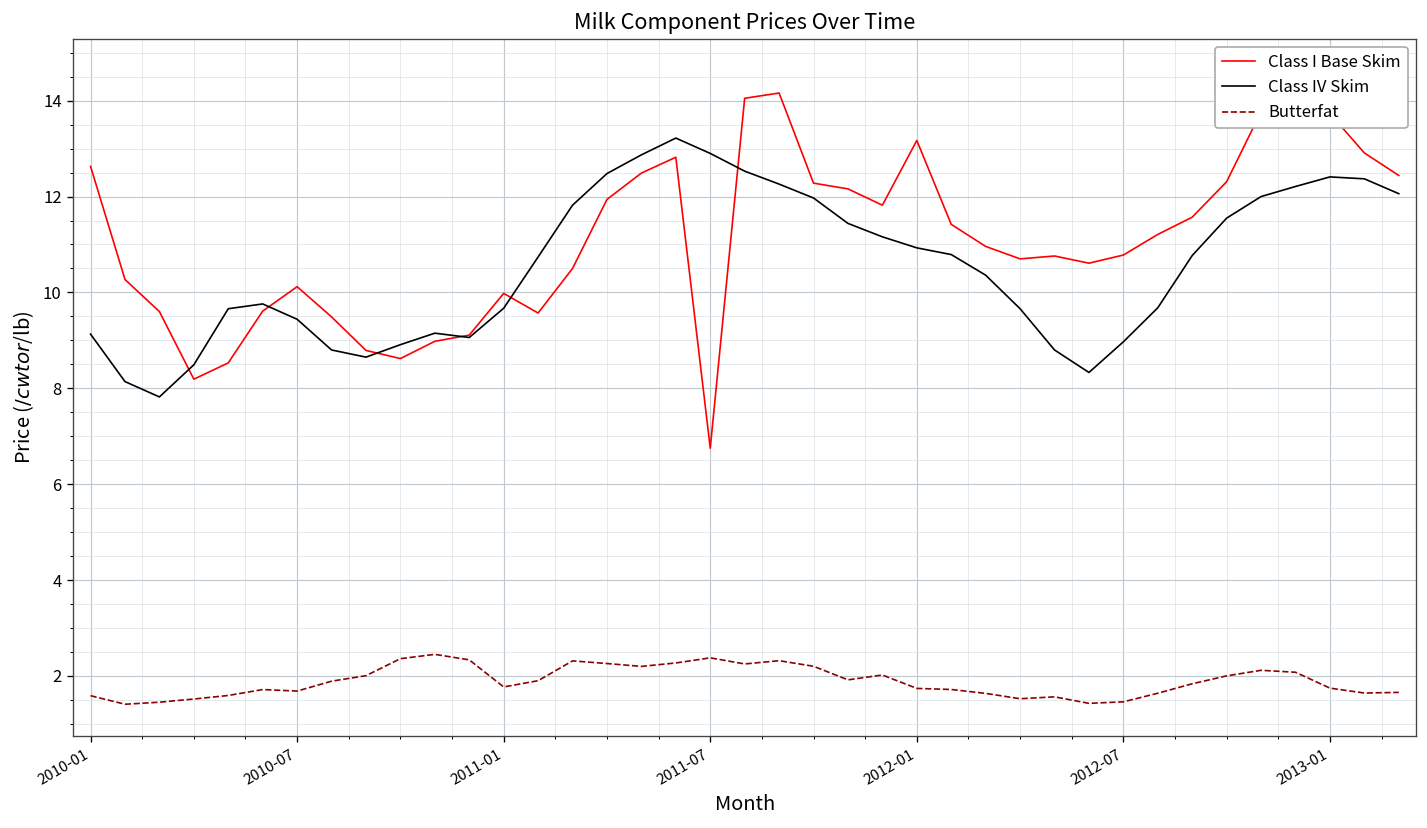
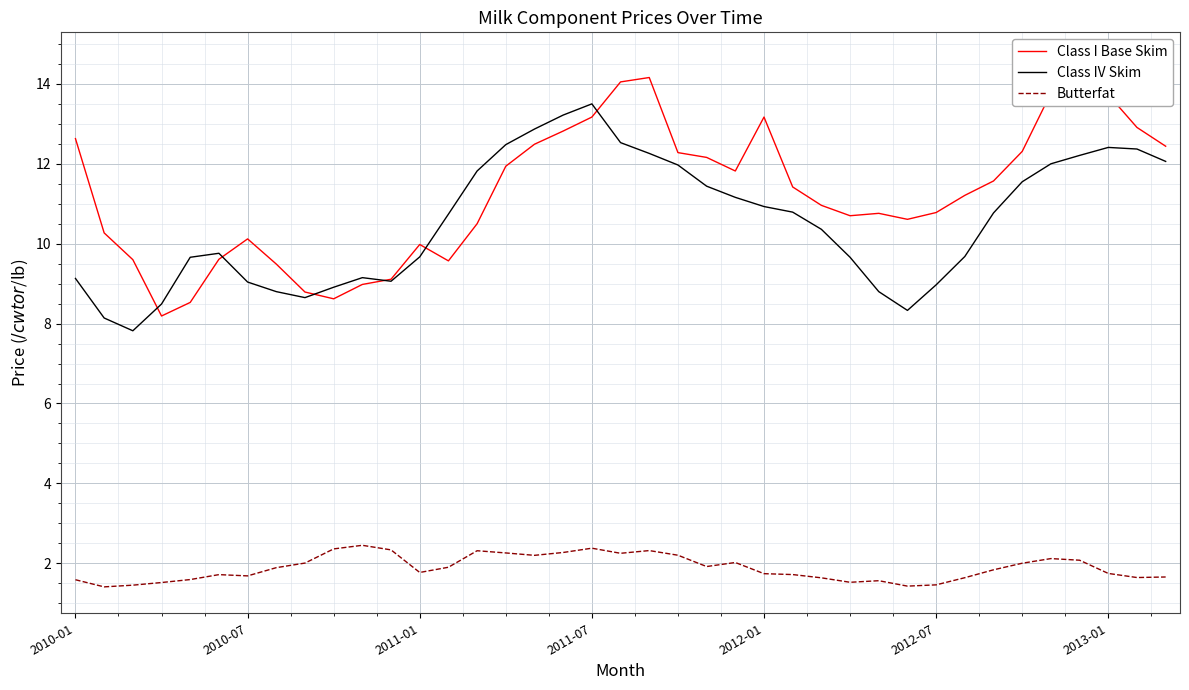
Class IV Skim, 2010-07: 9.4 -> 9.0
Class I Base Skim, 2011-07: 6.8 -> 13.2
Class IV Skim, 2011-07: 12.9 -> 13.5
